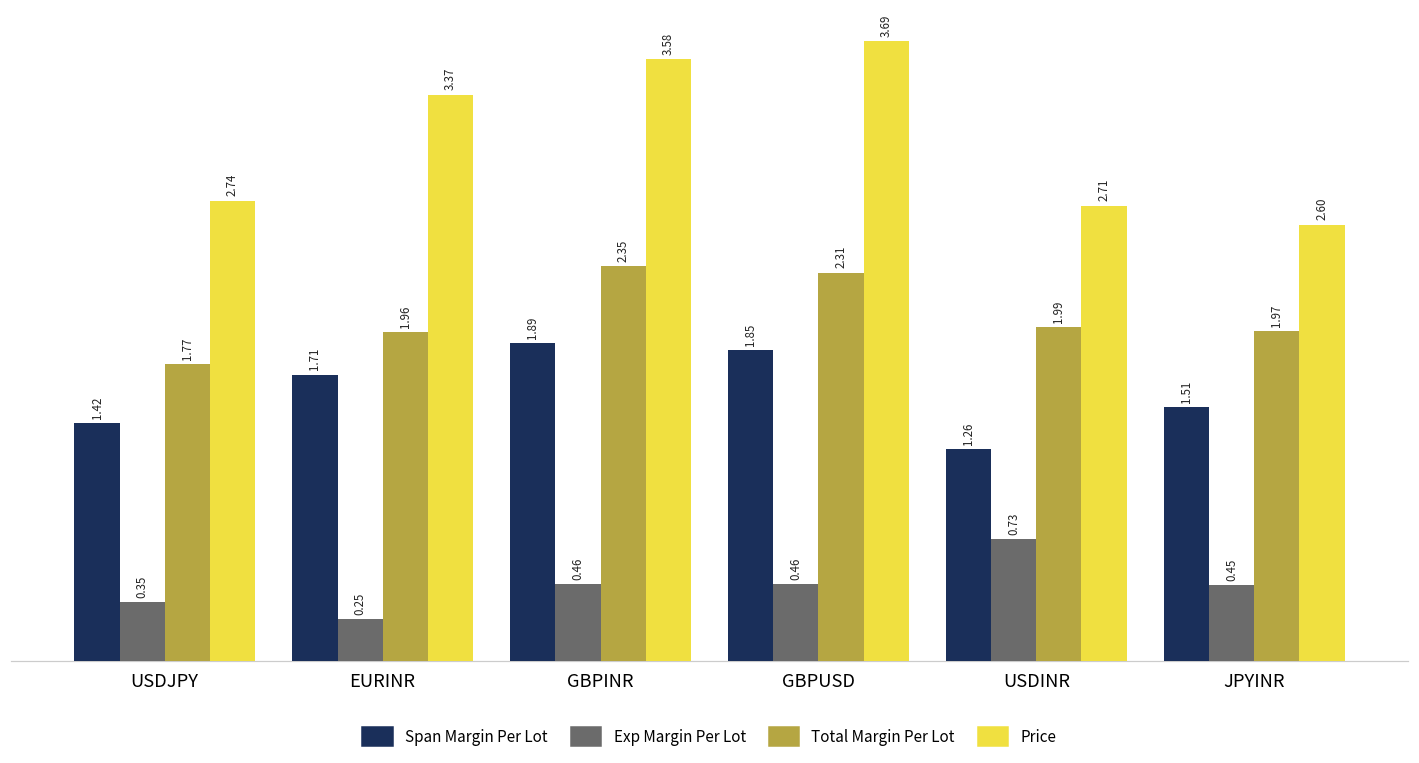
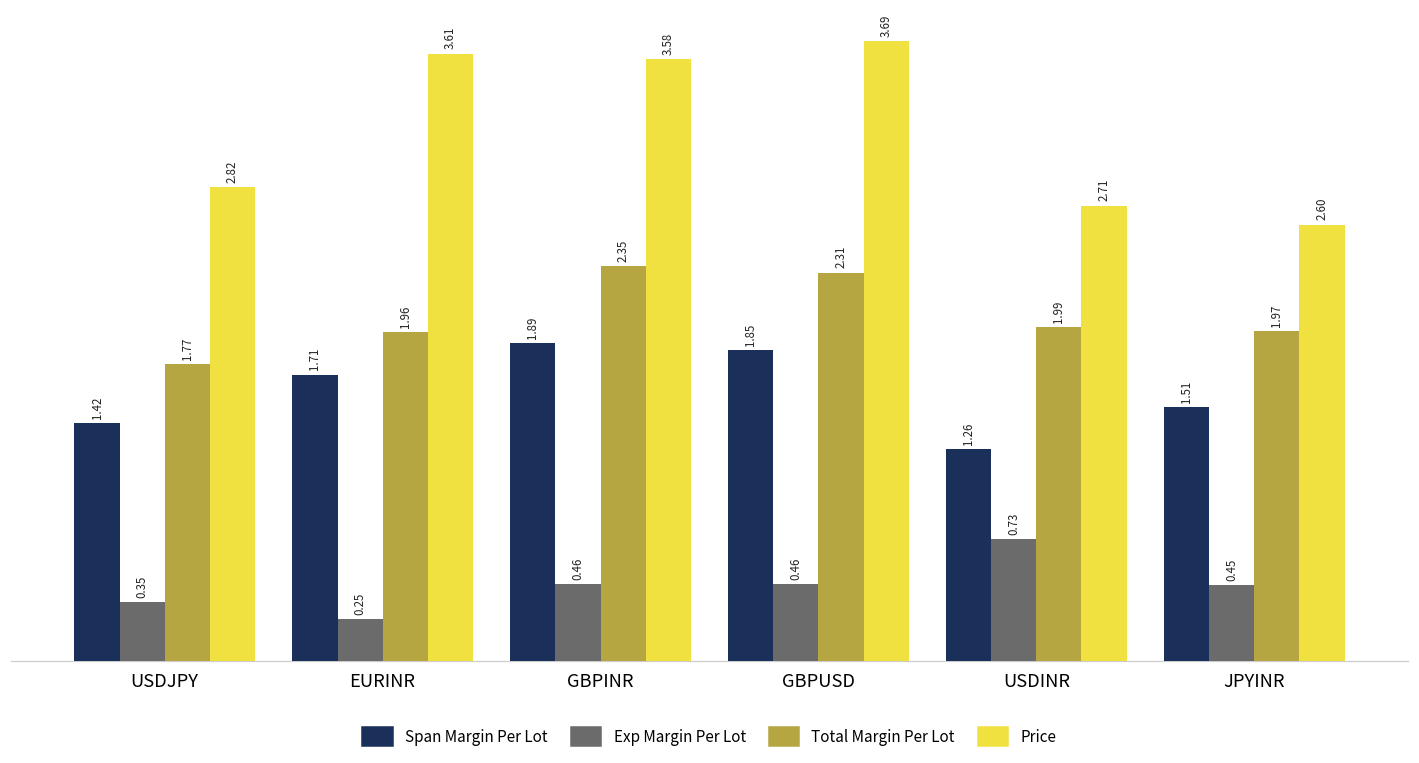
Price, USDJPY: 2.74 -> 2.82
Price, EURINR: 3.37 -> 3.61
